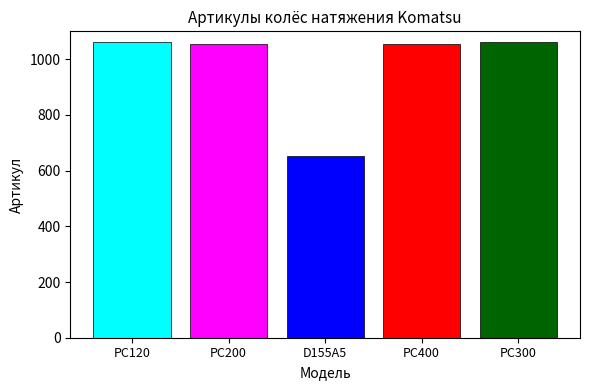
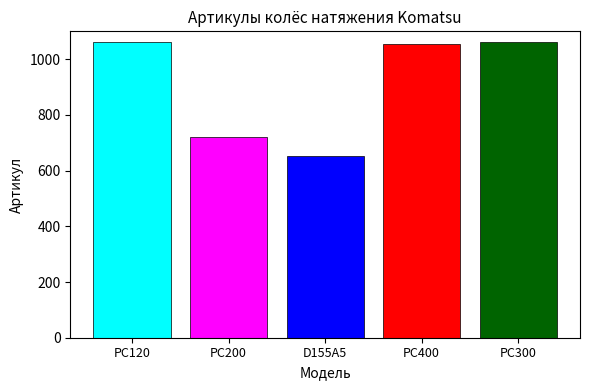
PC200: 1050 -> 720
